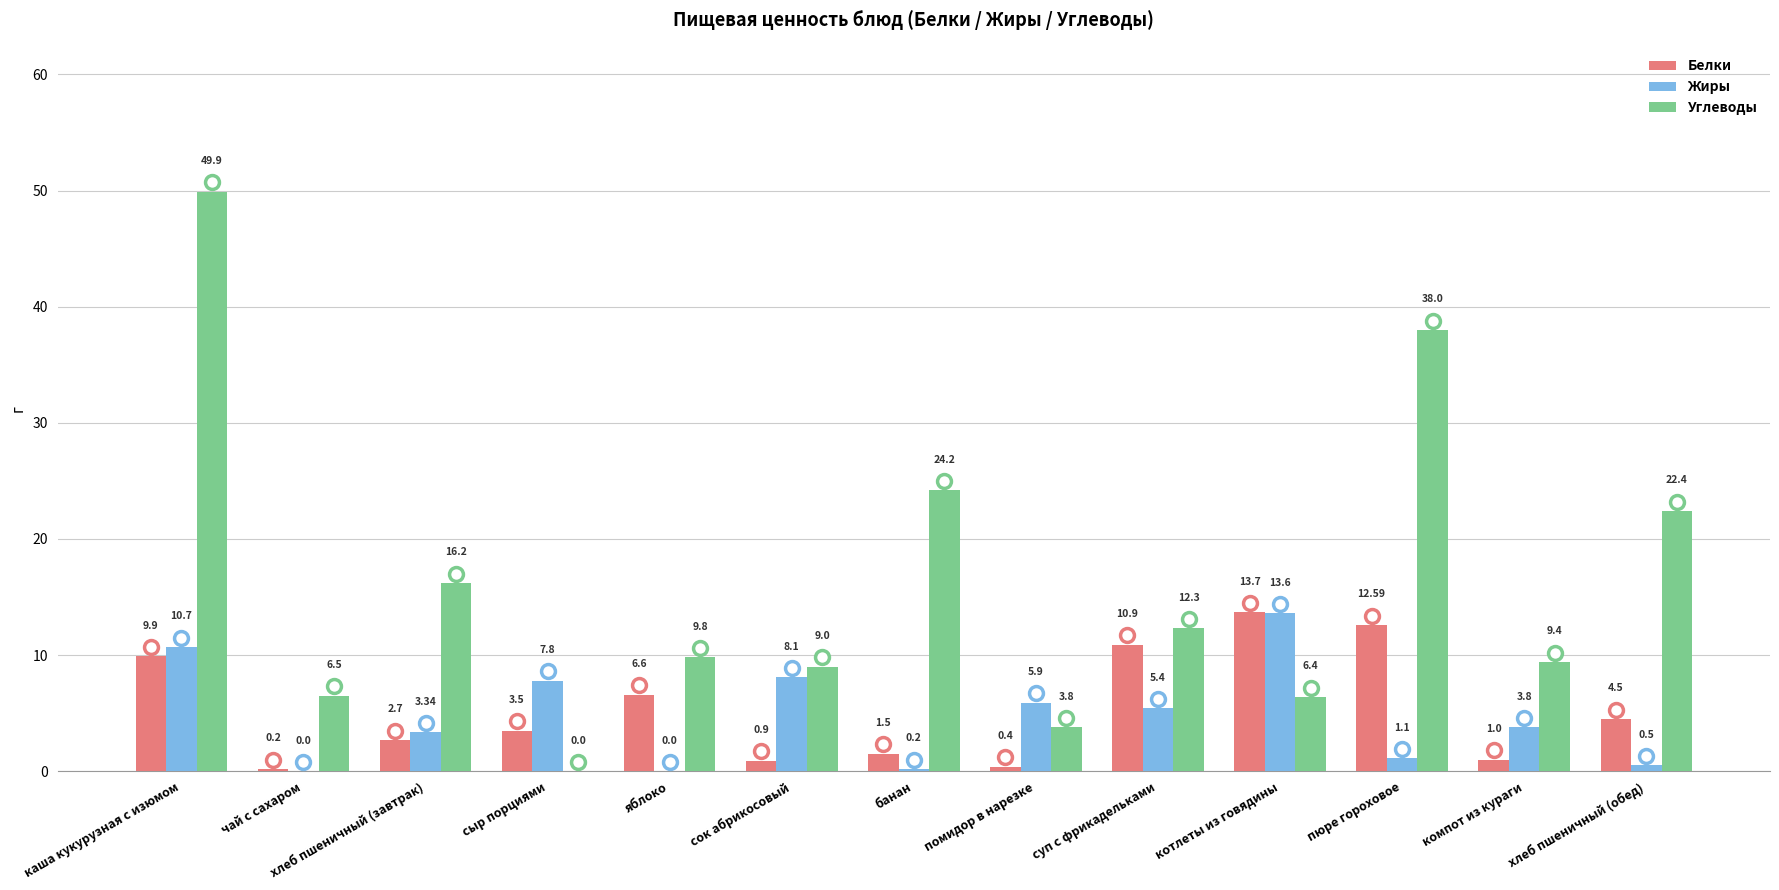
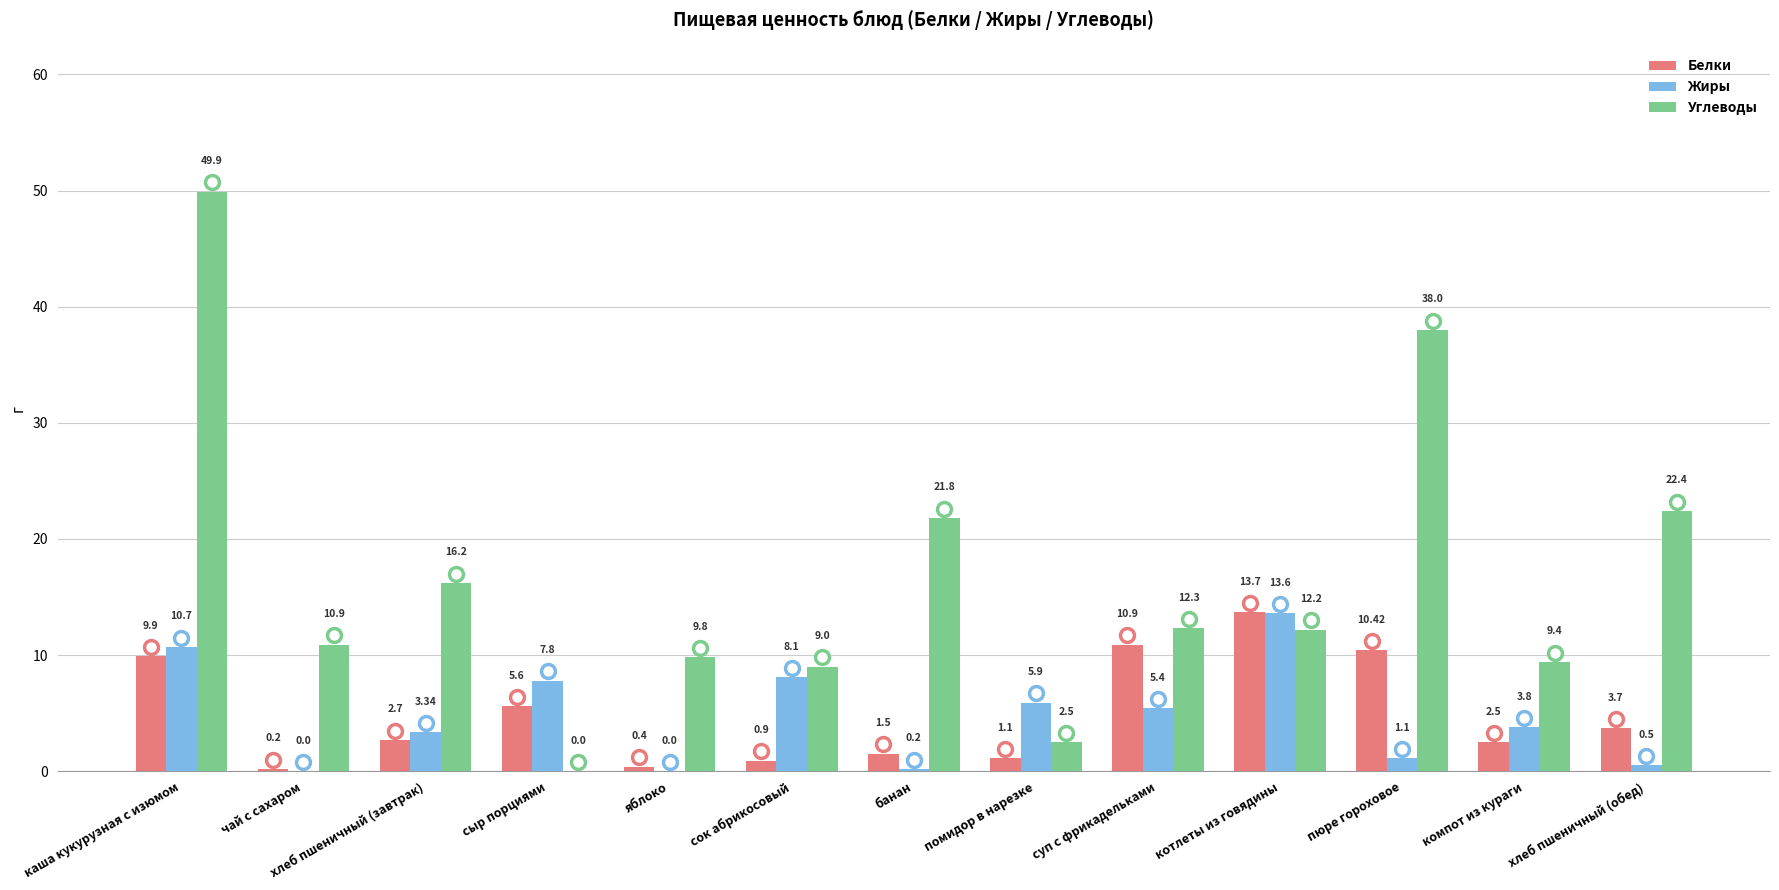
Углеводы, чай с сахаром: 6.5 -> 10.9
Белки, сыр порциями: 3.5 -> 5.6
Белки, яблоко: 6.6 -> 0.4
Углеводы, банан: 24.2 -> 21.8
Белки, помидор в нарезке: 0.4 -> 1.1
Углеводы, помидор в нарезке: 3.8 -> 2.5
Углеводы, котлеты из говядины: 6.4 -> 12.2
Белки, пюре гороховое: 12.59 -> 10.42
Белки, компот из кураги: 1.0 -> 2.5
Белки, хлеб пшеничный (обед): 4.5 -> 3.7
